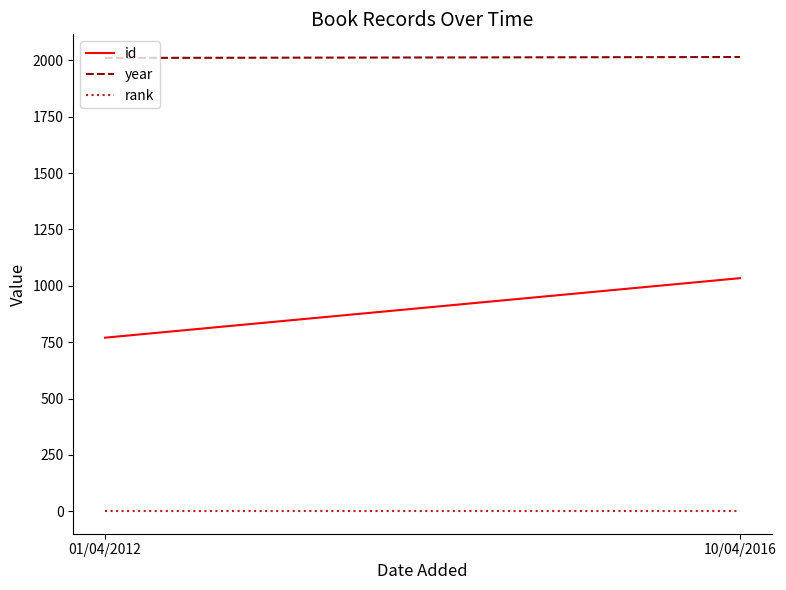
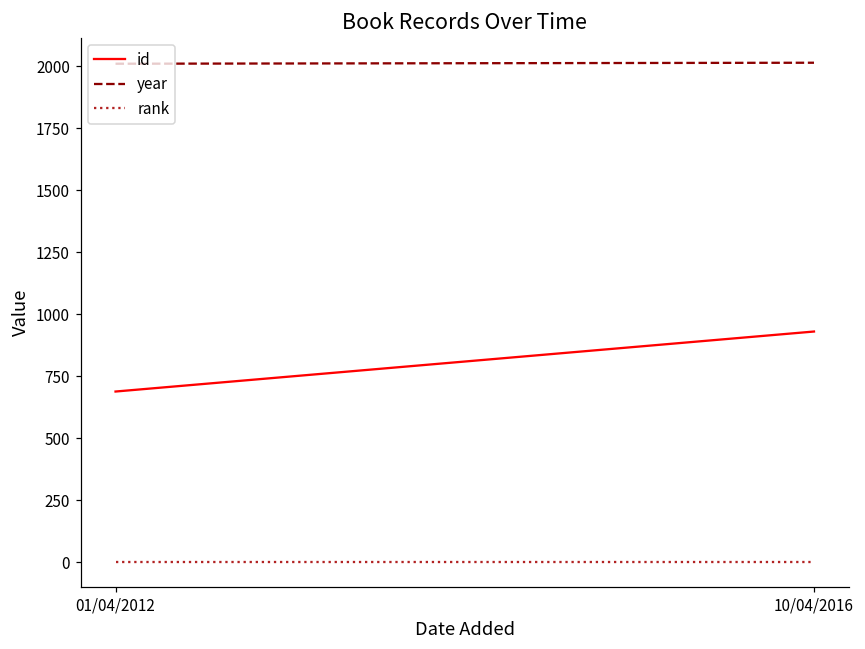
id, 01/04/2012: 770 -> 690
id, 10/04/2016: 1030 -> 930
